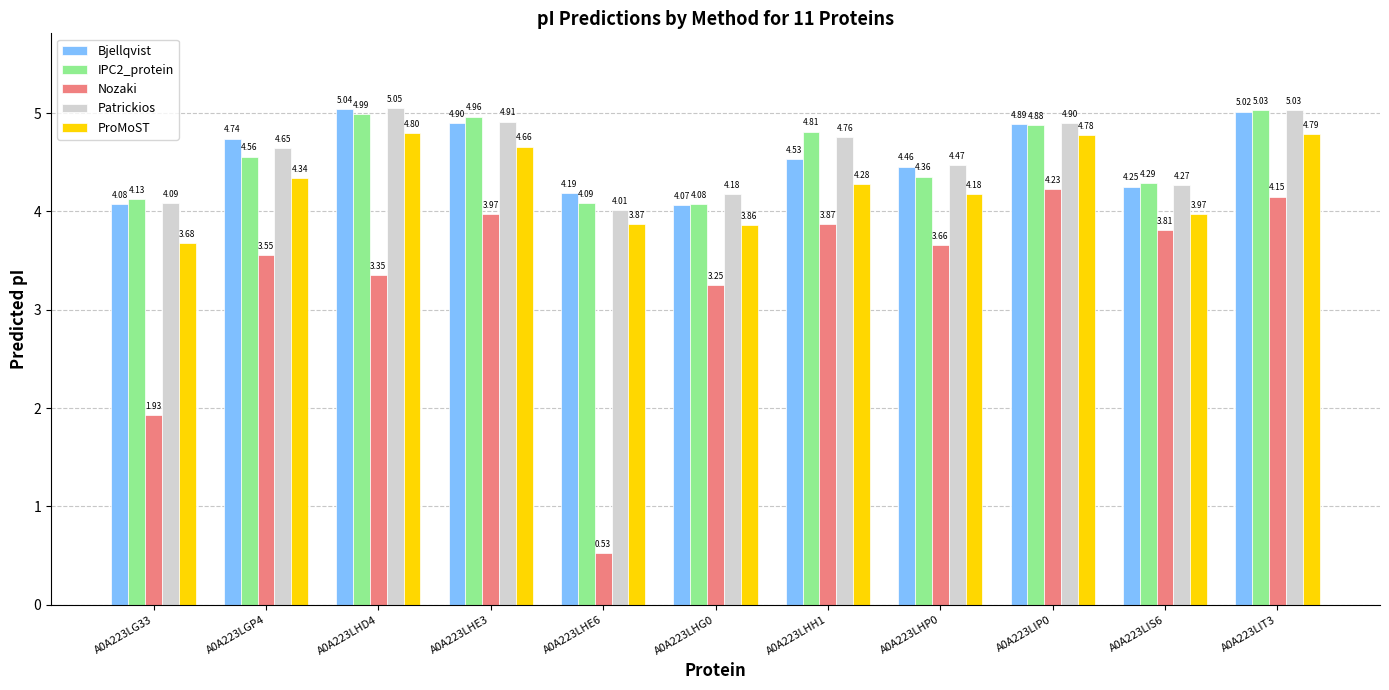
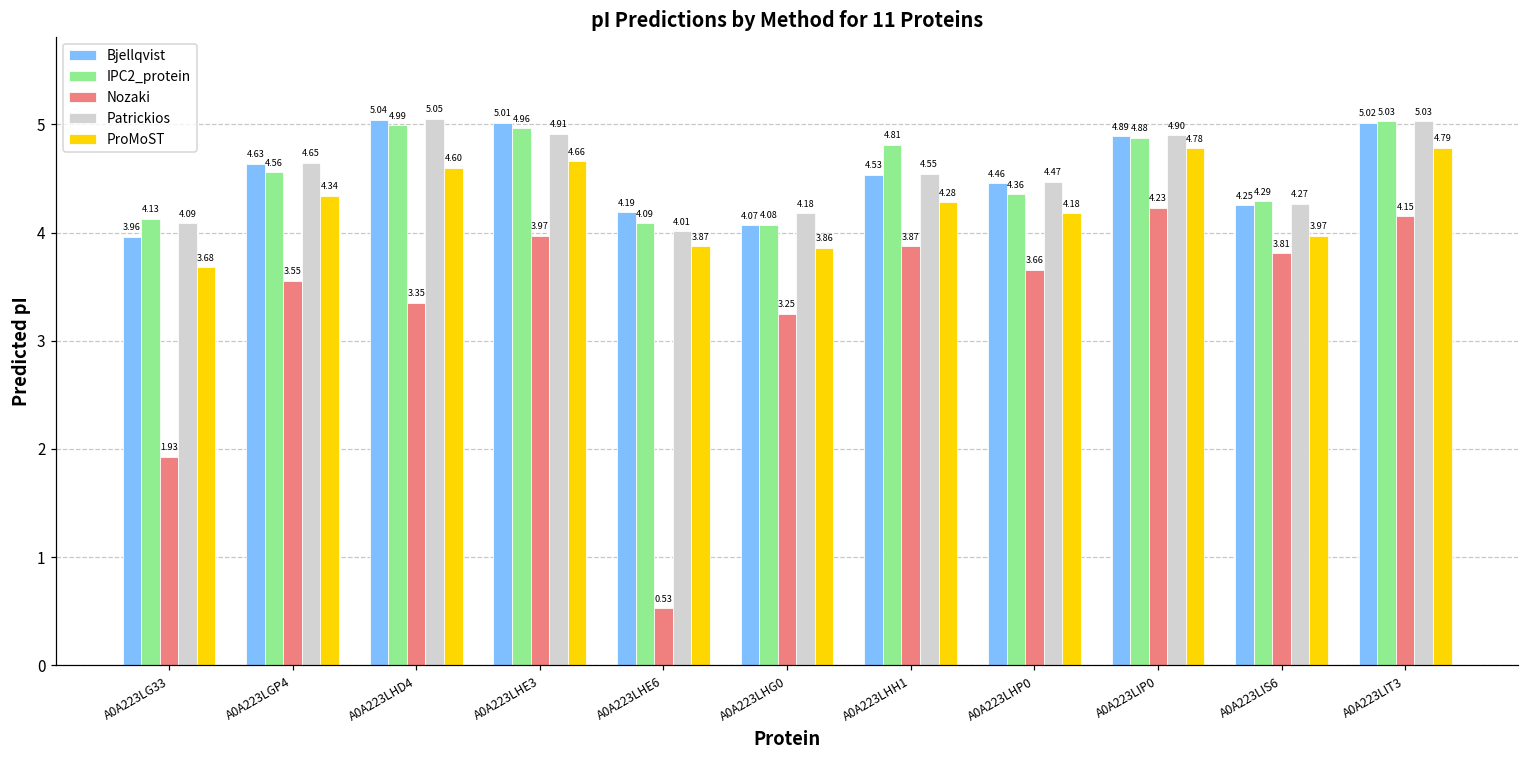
Bjellqvist, A0A223LG33: 4.08 -> 3.96
Bjellqvist, A0A223LGP4: 4.74 -> 4.63
ProMoST, A0A223LHD4: 4.80 -> 4.60
Bjellqvist, A0A223LHE3: 4.90 -> 5.01
Patrickios, A0A223LHH1: 4.76 -> 4.55
